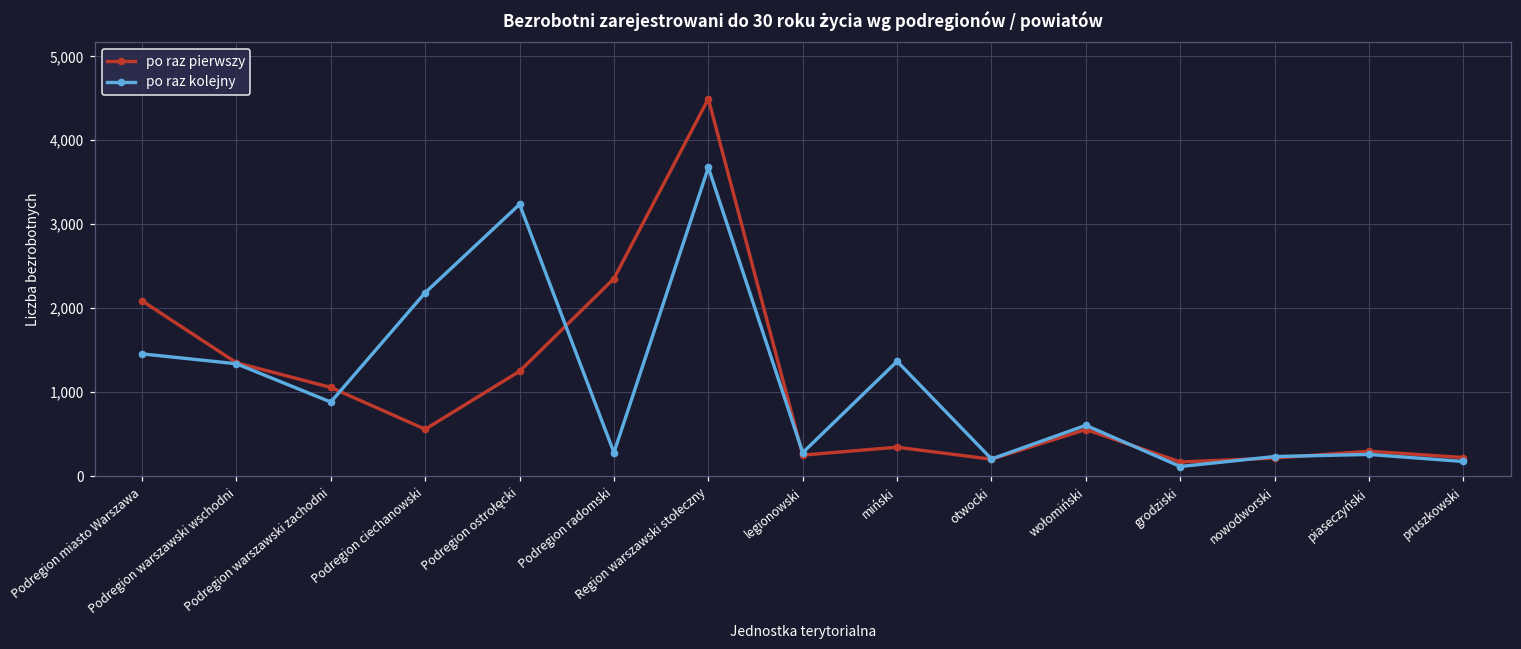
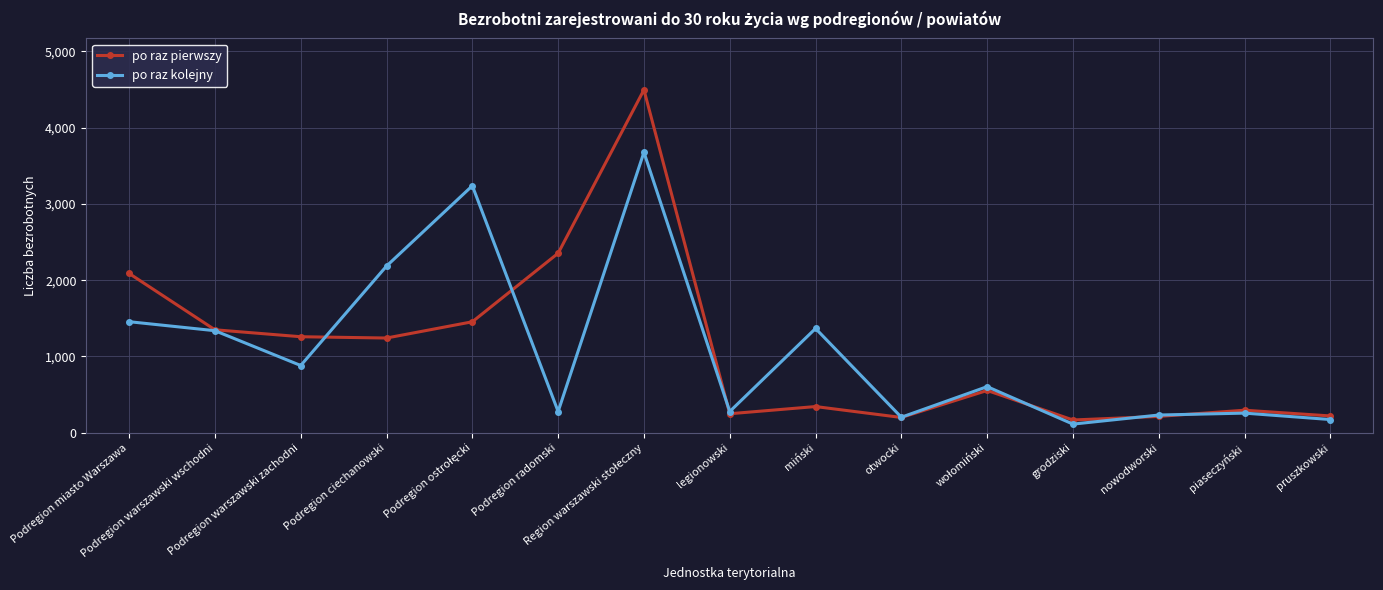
po raz pierwszy, Podregion warszawski zachodni: 1,100 -> 1,300
po raz pierwszy, Podregion ciechanowski: 600 -> 1,200
po raz pierwszy, Podregion ostrołęcki: 1,200 -> 1,500
